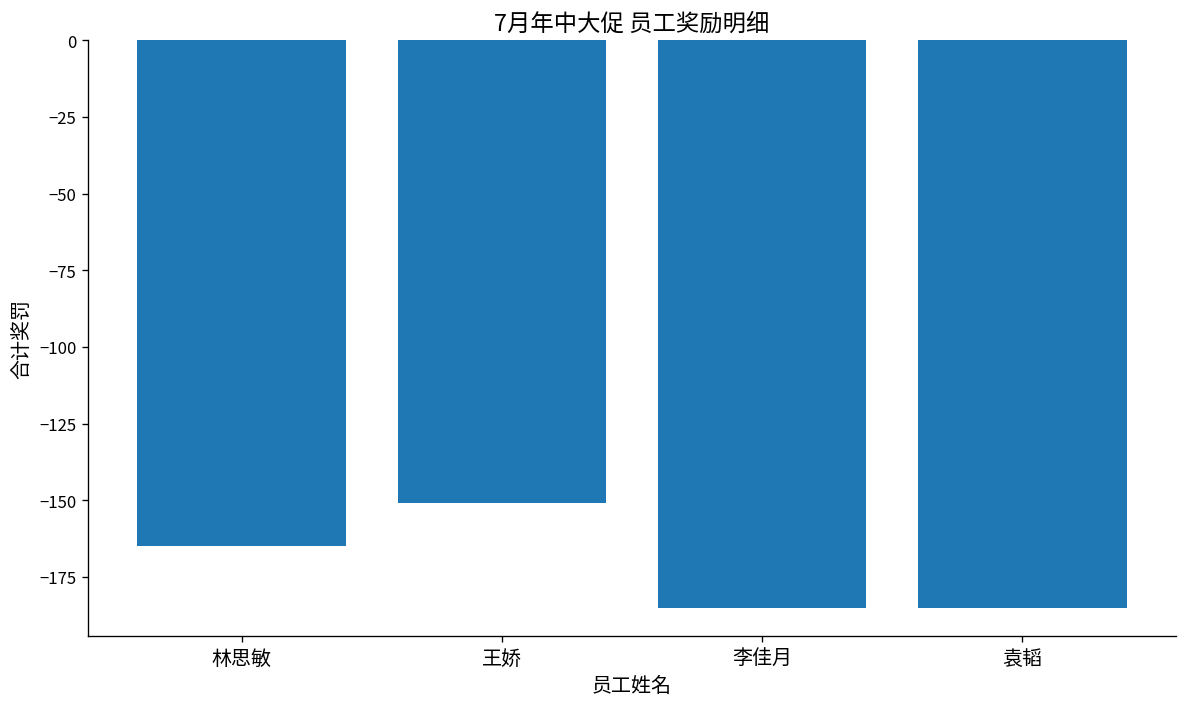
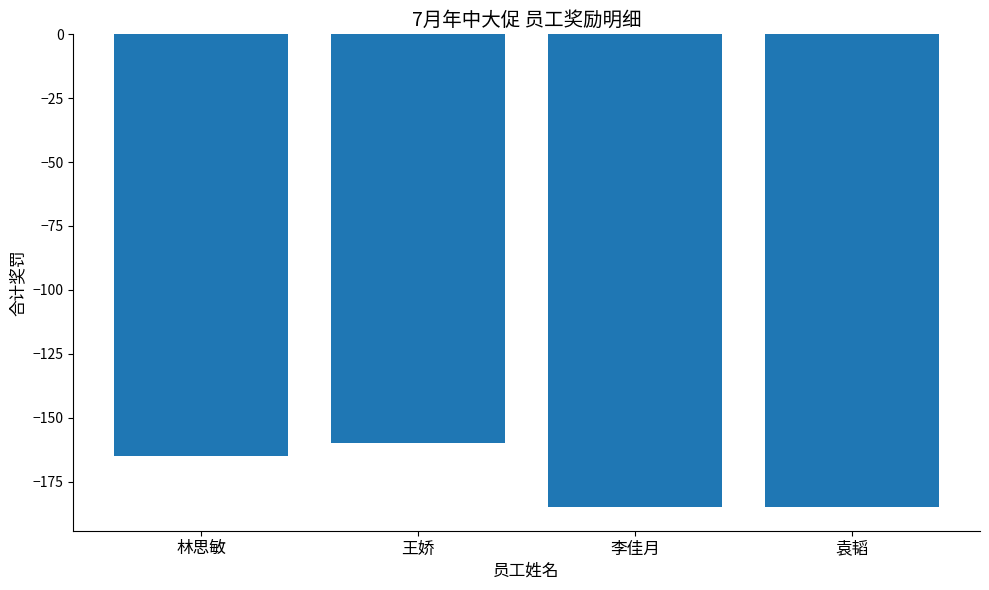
王娇: -151 -> -160
